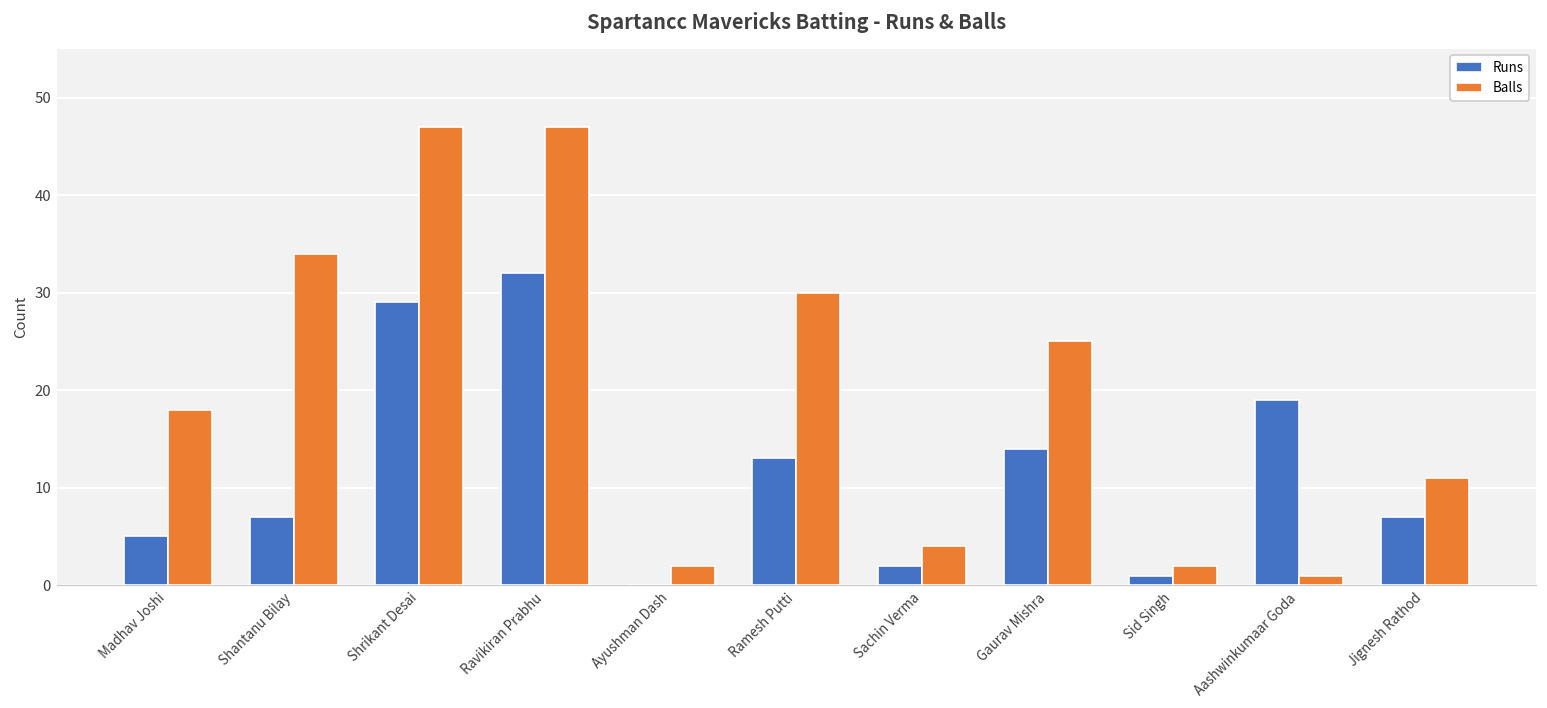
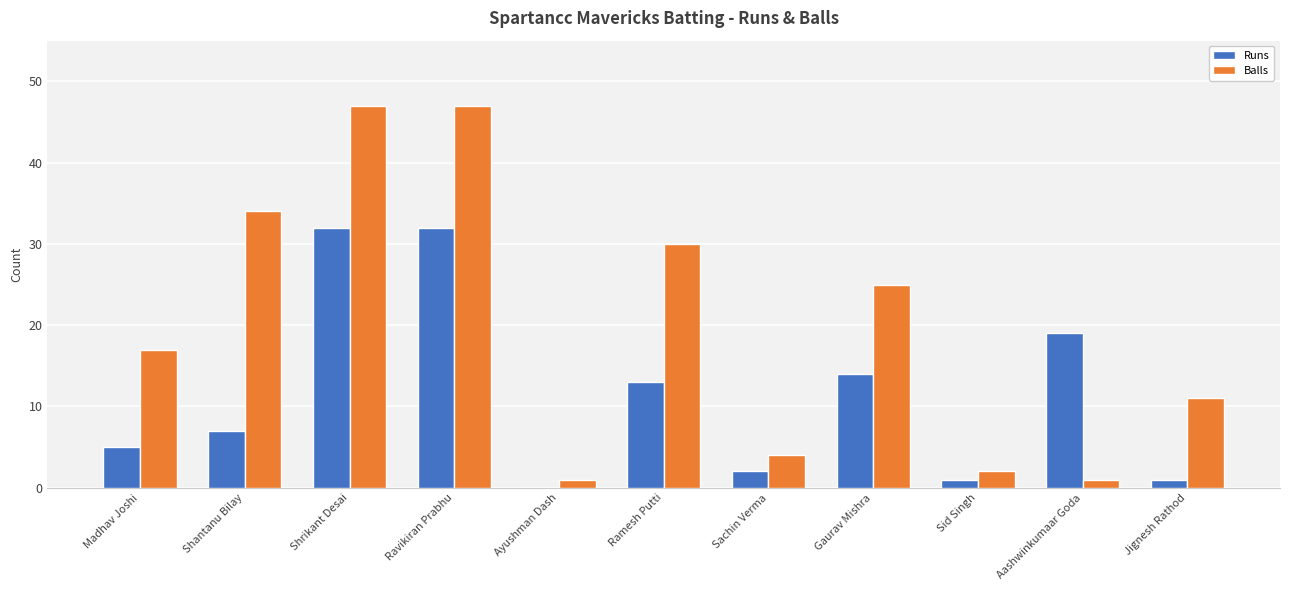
Balls, Madhav Joshi: 18 -> 17
Runs, Shrikant Desai: 29 -> 32
Balls, Ayushman Dash: 2 -> 1
Runs, Jignesh Rathod: 7 -> 1
